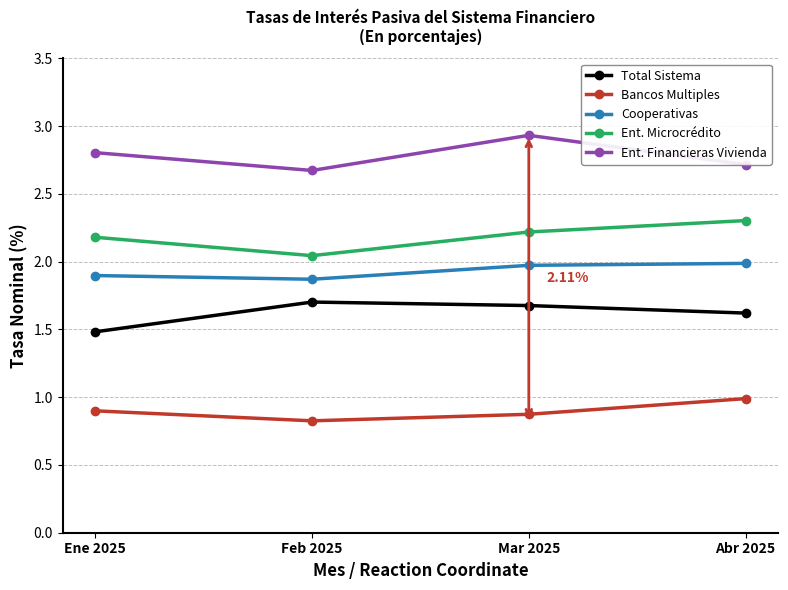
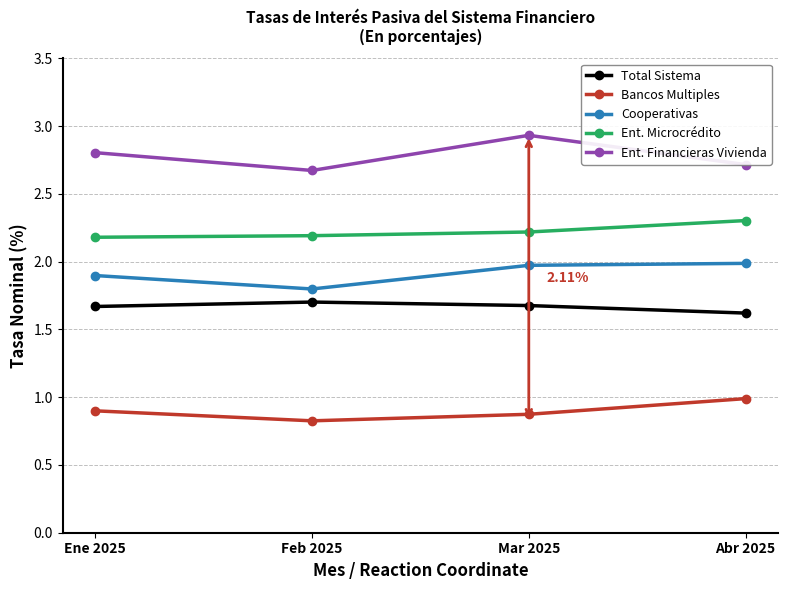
Total Sistema, Ene 2025: 1.48 -> 1.67
Cooperativas, Feb 2025: 1.87 -> 1.80
Ent. Microcrédito, Feb 2025: 2.04 -> 2.19
